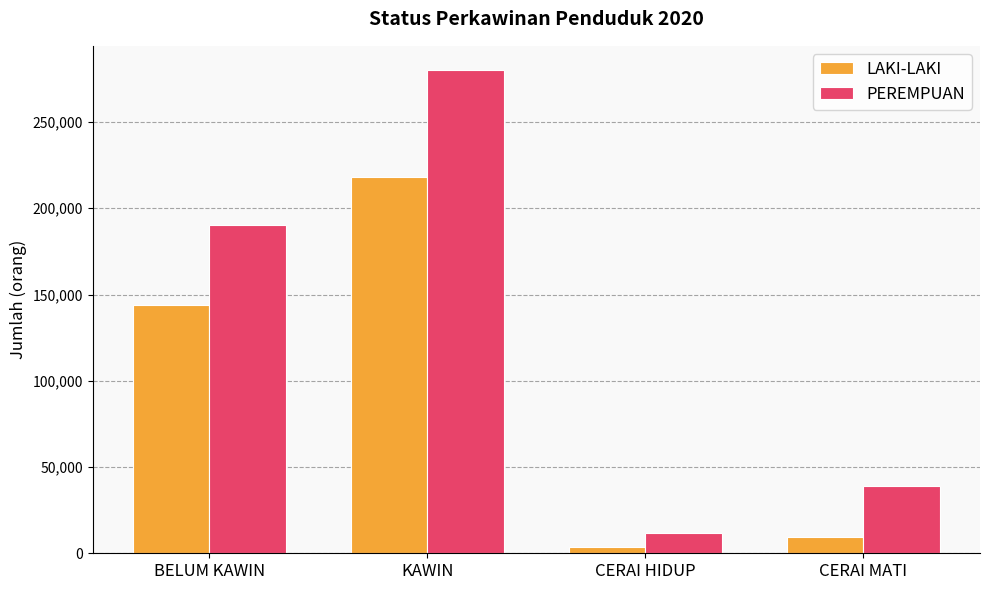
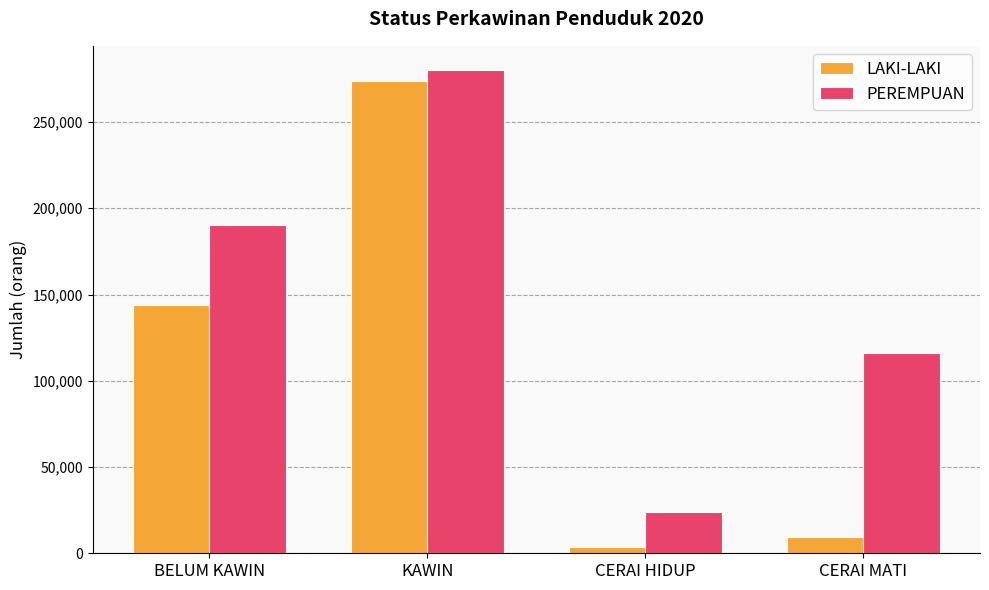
LAKI-LAKI, KAWIN: 218,000 -> 274,000
PEREMPUAN, CERAI HIDUP: 12,000 -> 24,000
PEREMPUAN, CERAI MATI: 39,000 -> 116,000
